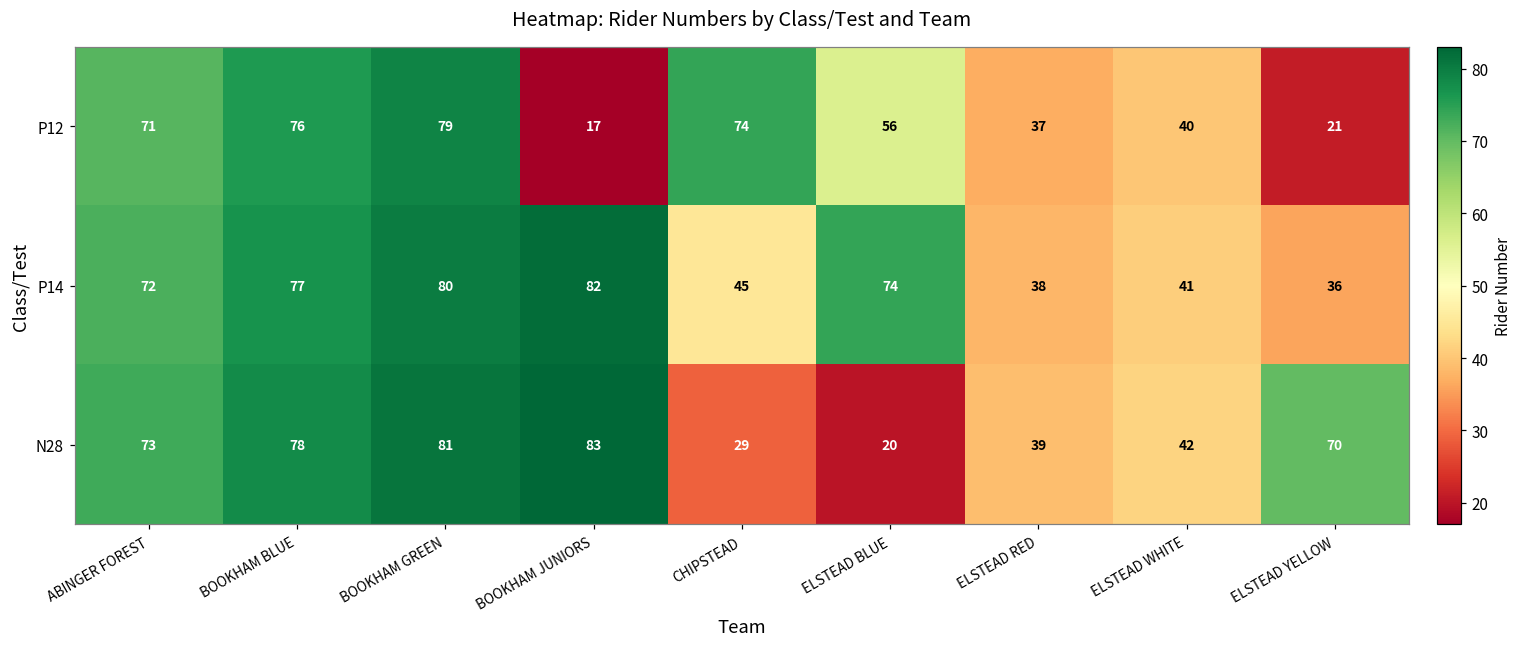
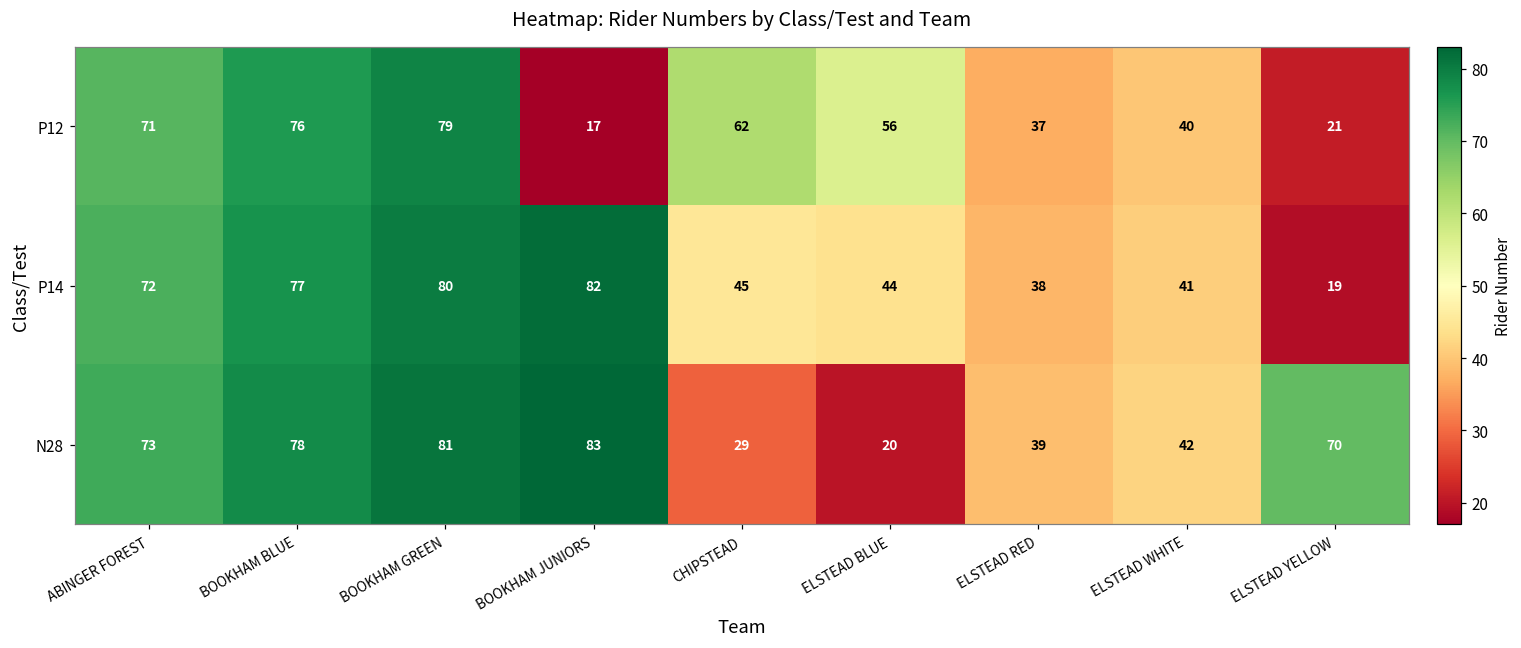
P12, CHIPSTEAD: 74 -> 62
P14, ELSTEAD BLUE: 74 -> 44
P14, ELSTEAD YELLOW: 36 -> 19
